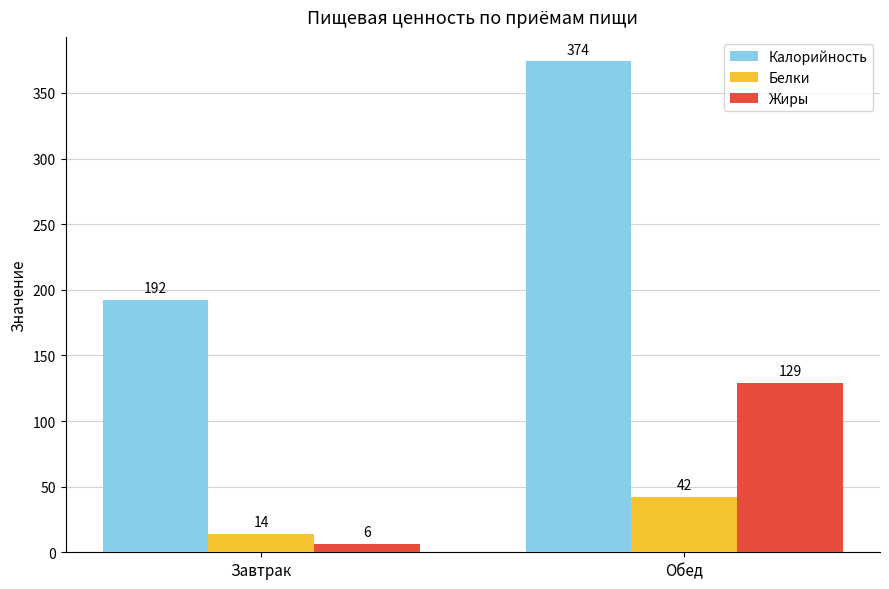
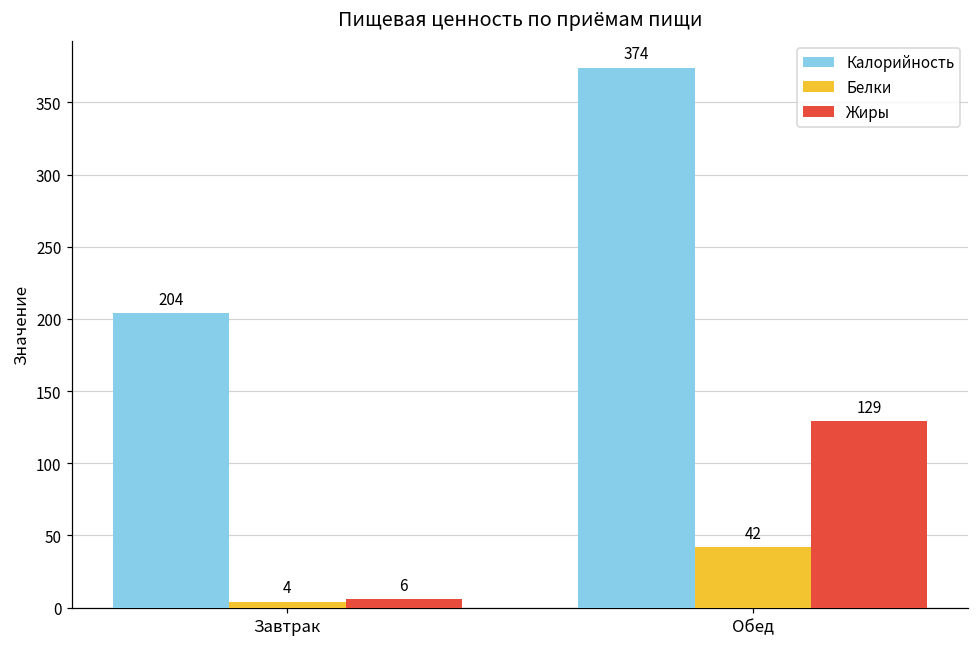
Калорийность, Завтрак: 192 -> 204
Белки, Завтрак: 14 -> 4
